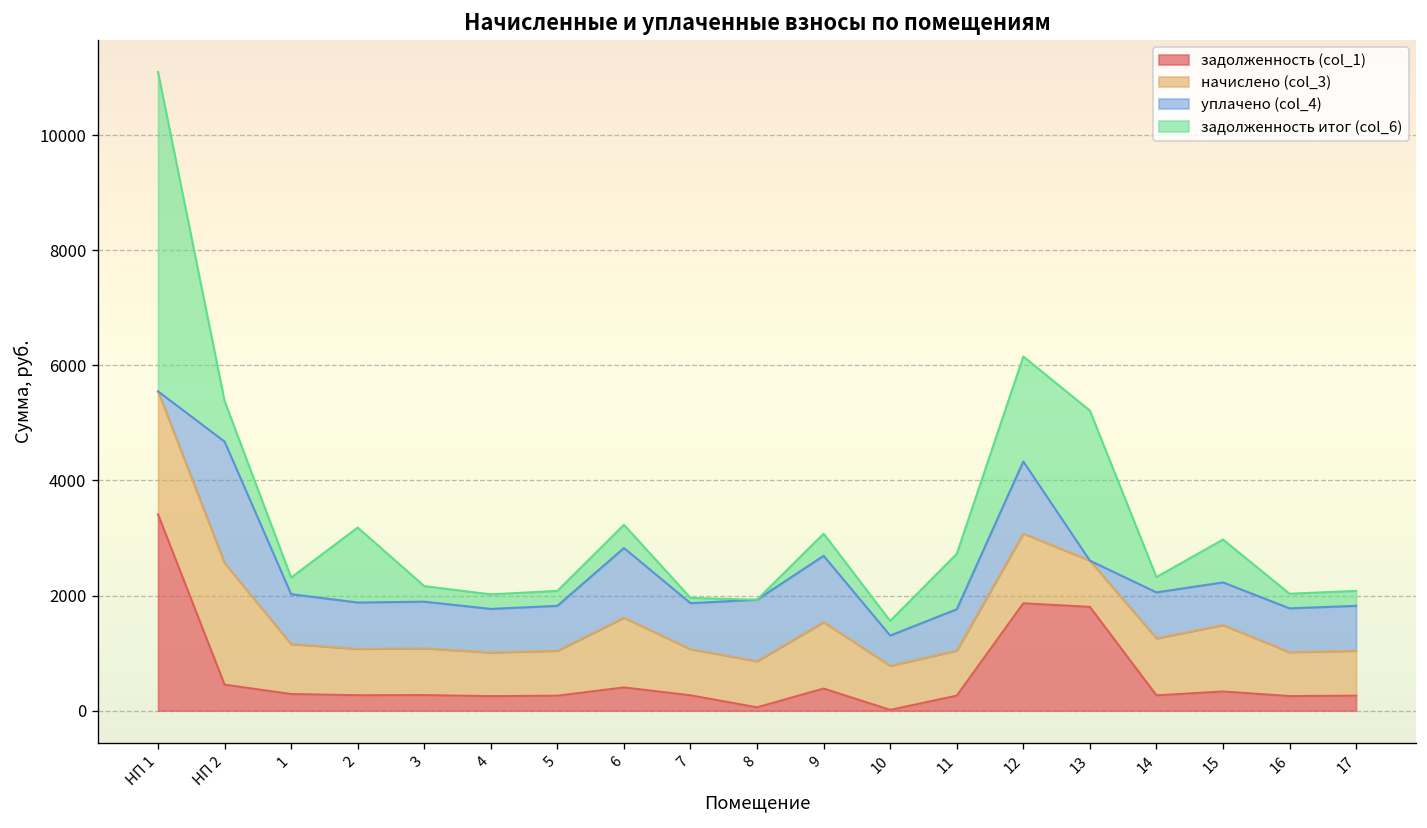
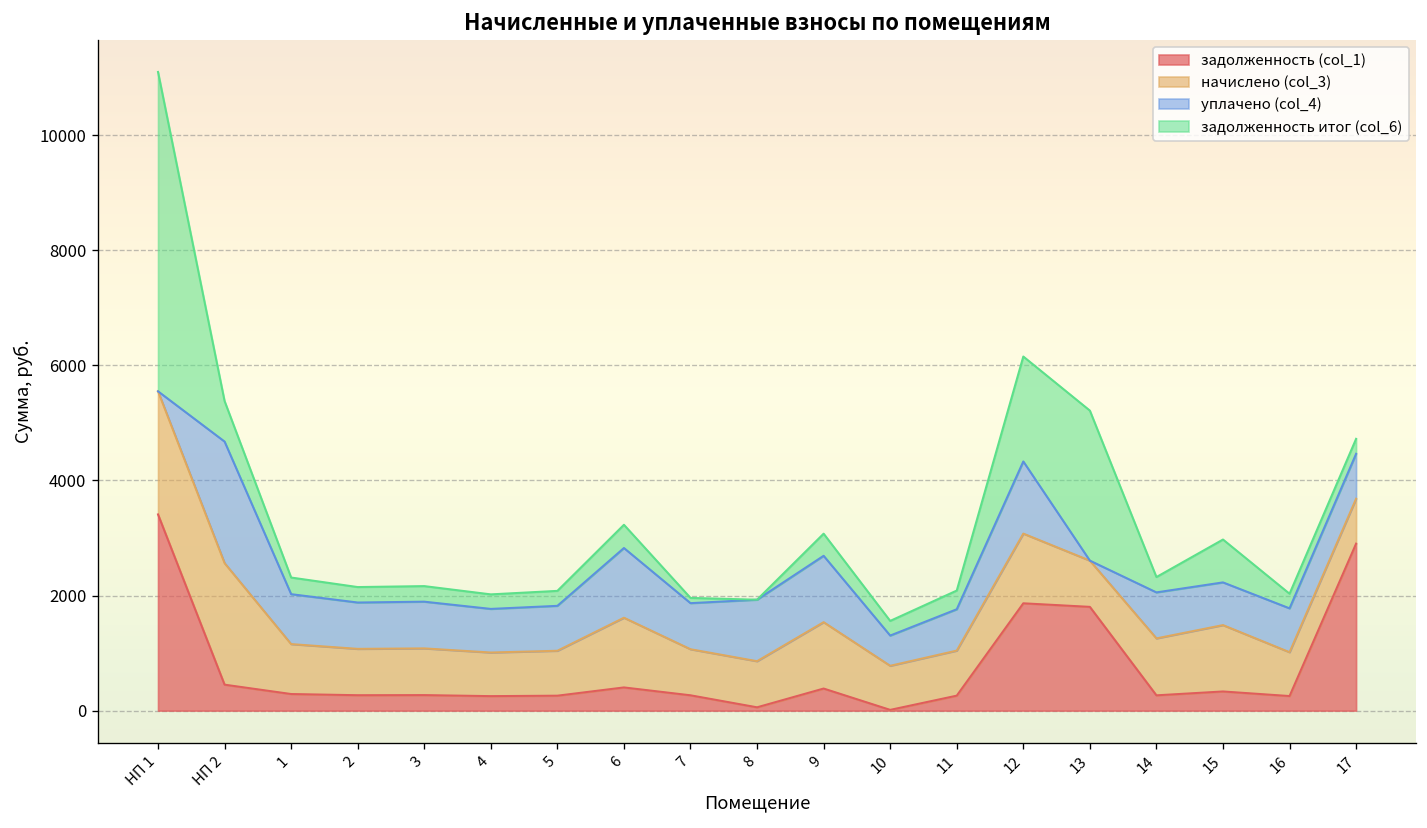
задолженность итог (col_6), 2: 1300 -> 300
задолженность итог (col_6), 11: 1000 -> 300
задолженность (col_1), 17: 300 -> 2900
